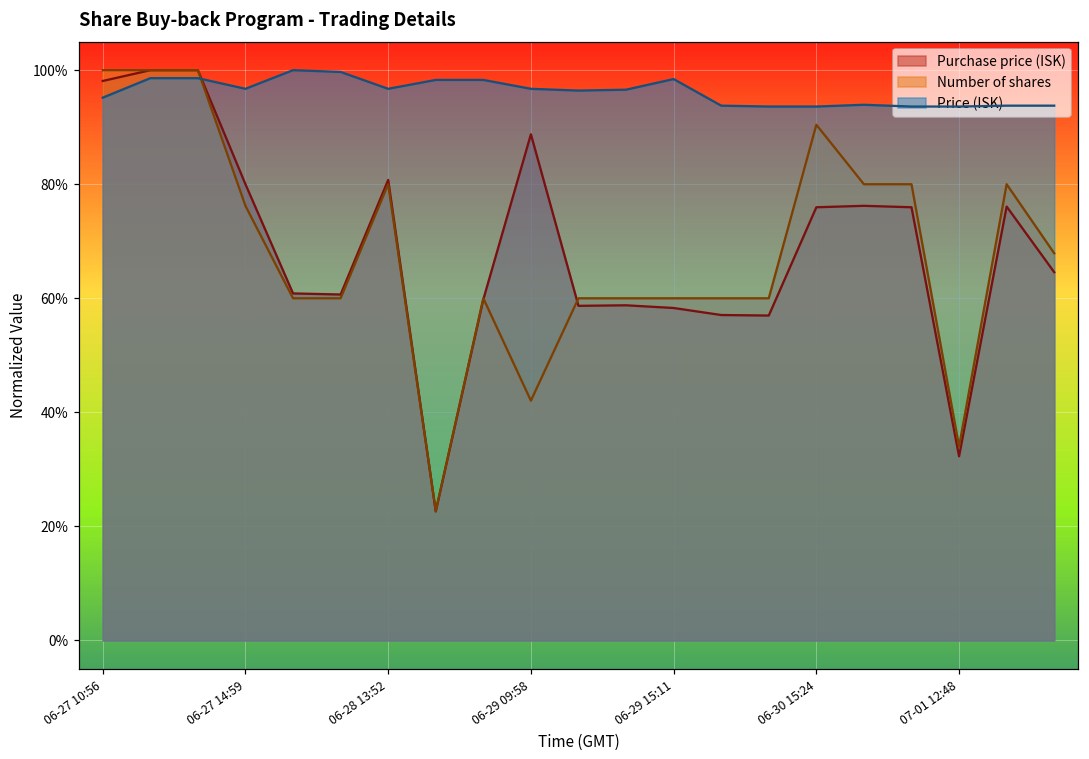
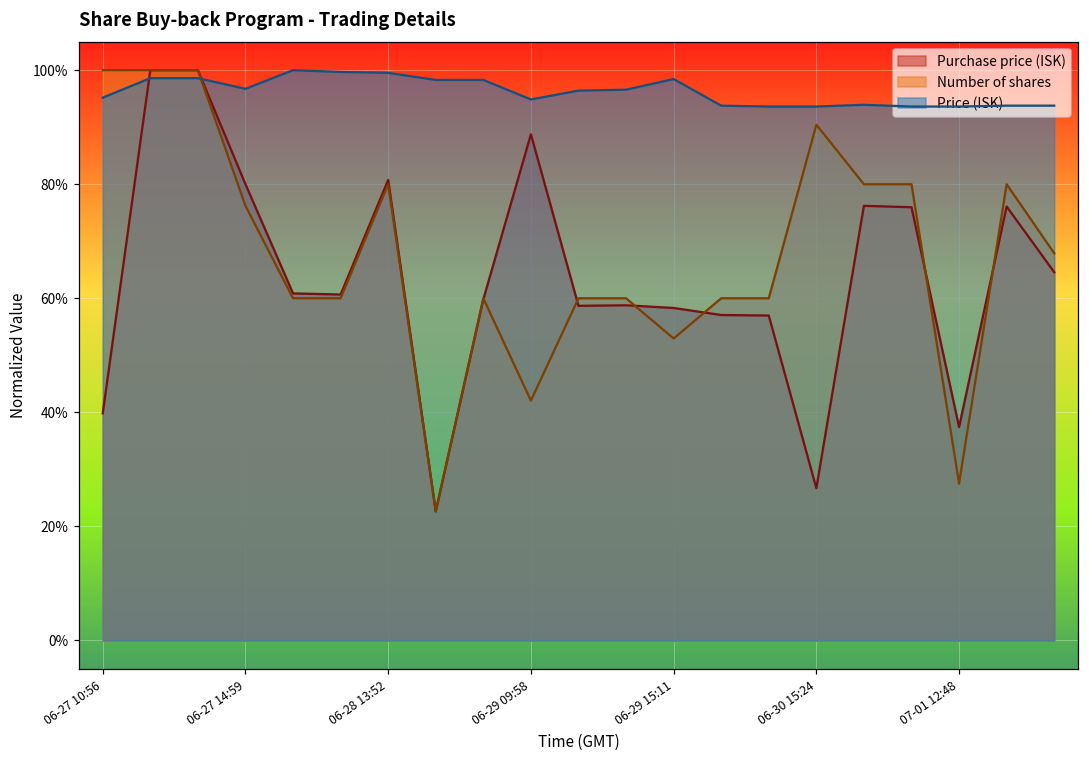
Purchase price (ISK), 06-27 10:56: 98% -> 40%
Price (ISK), 06-28 13:52: 97% -> 100%
Price (ISK), 06-29 09:58: 97% -> 95%
Number of shares, 06-29 15:11: 60% -> 53%
Purchase price (ISK), 06-30 15:24: 76% -> 27%
Purchase price (ISK), 07-01 12:48: 32% -> 37%
Number of shares, 07-01 12:48: 34% -> 28%
